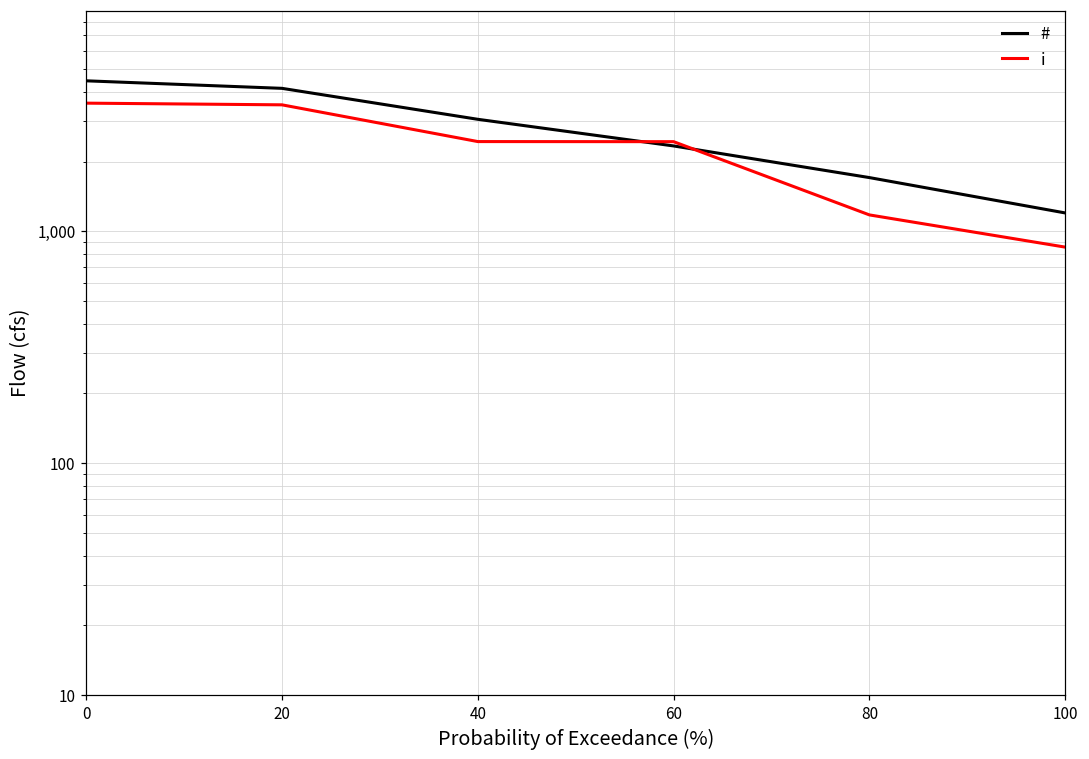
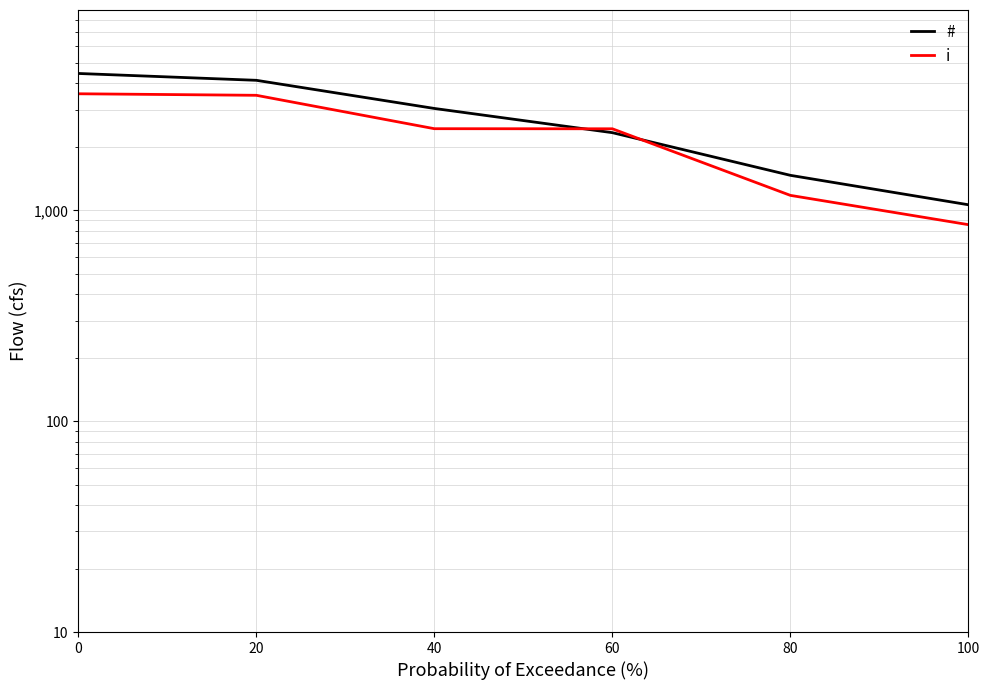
#, 80: 1,700 -> 1,500
#, 100: 1,200 -> 1,100
